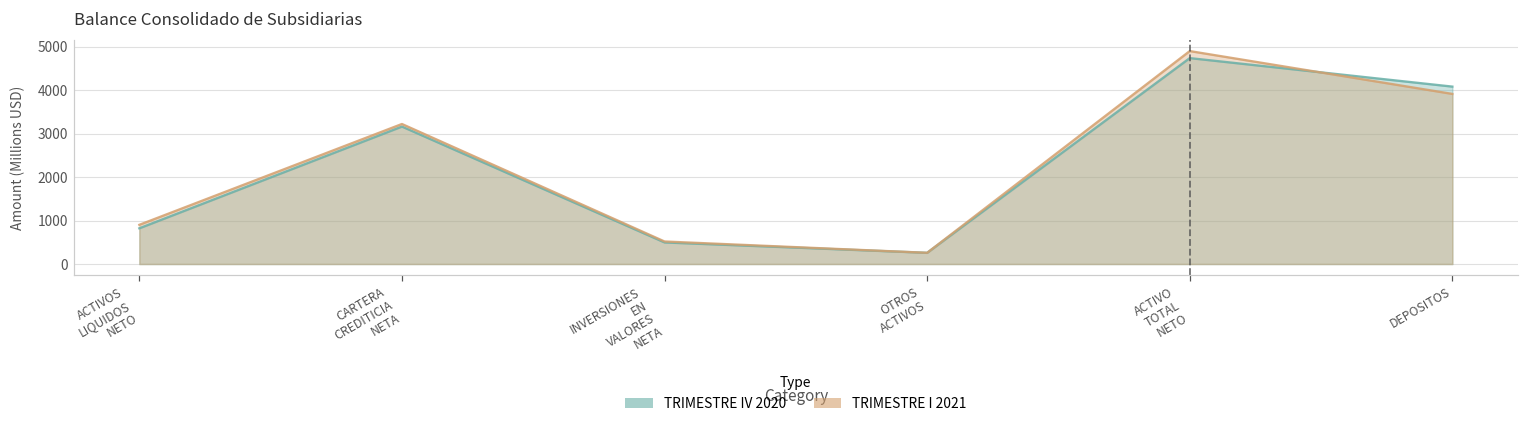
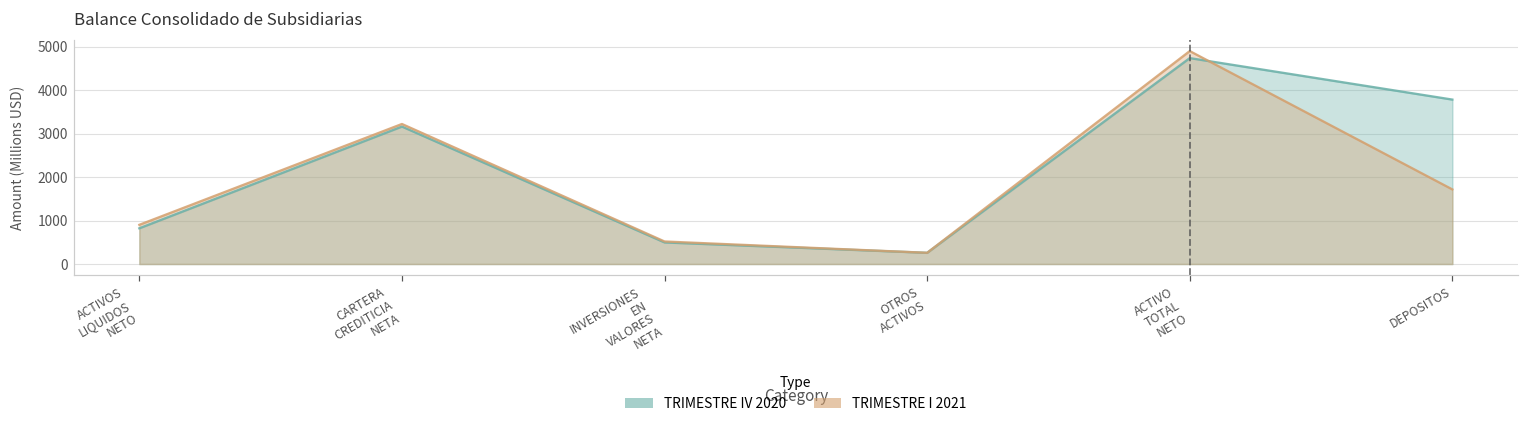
TRIMESTRE IV 2020, DEPOSITOS: 4100 -> 3800
TRIMESTRE I 2021, DEPOSITOS: 3900 -> 1700
